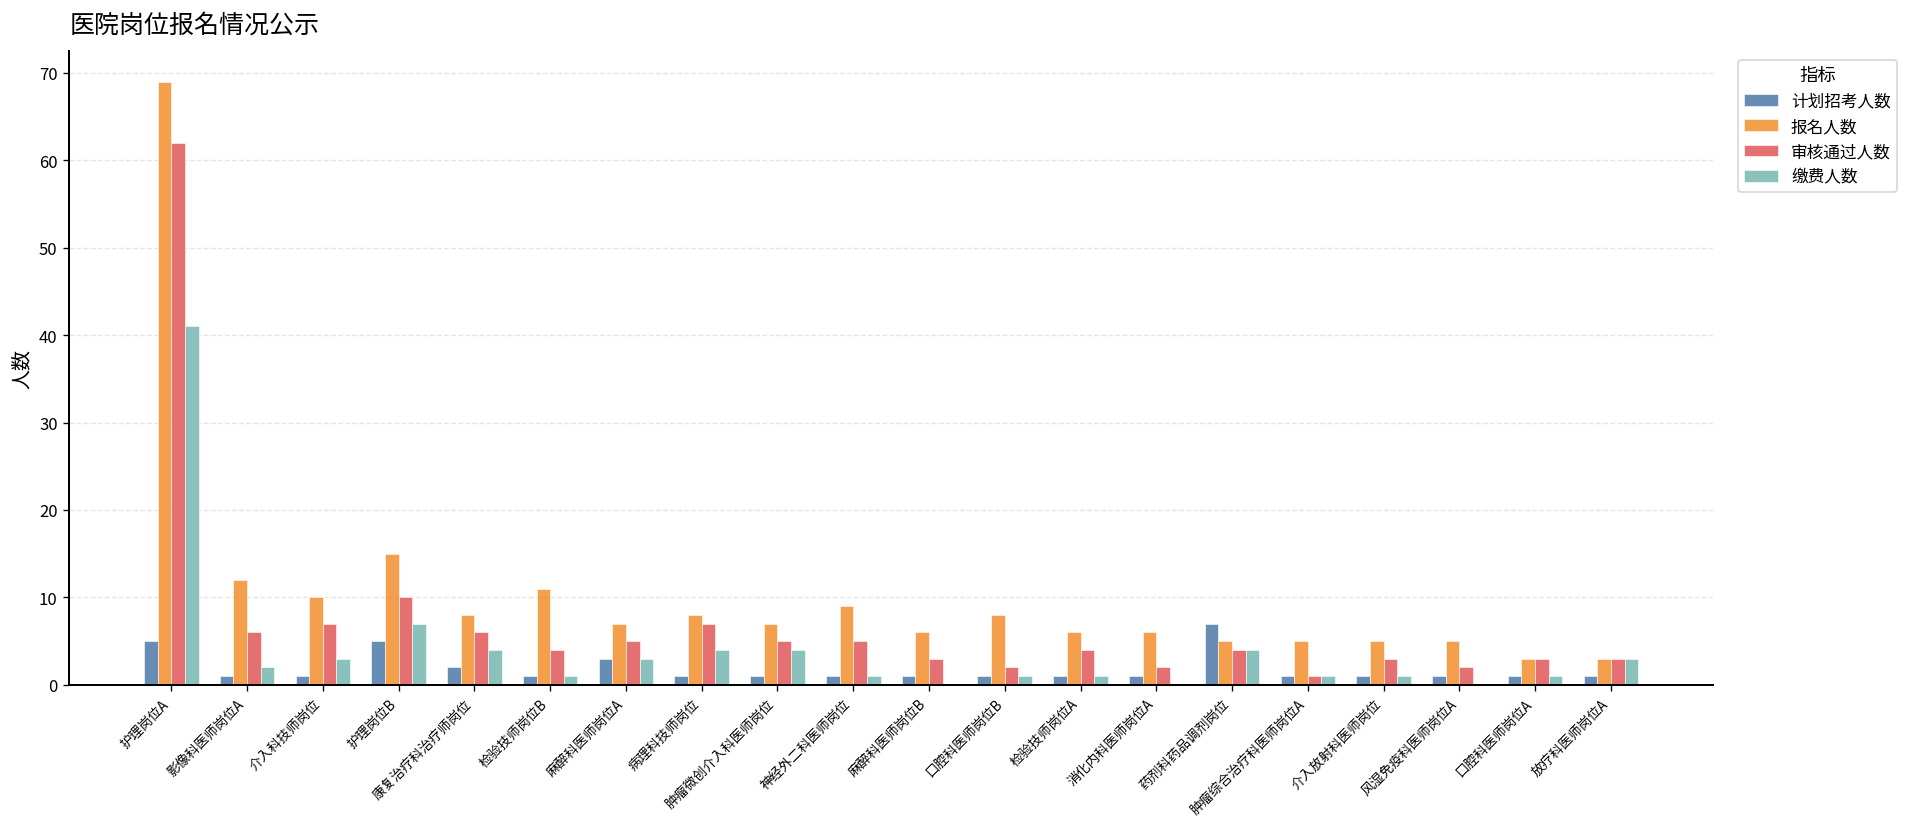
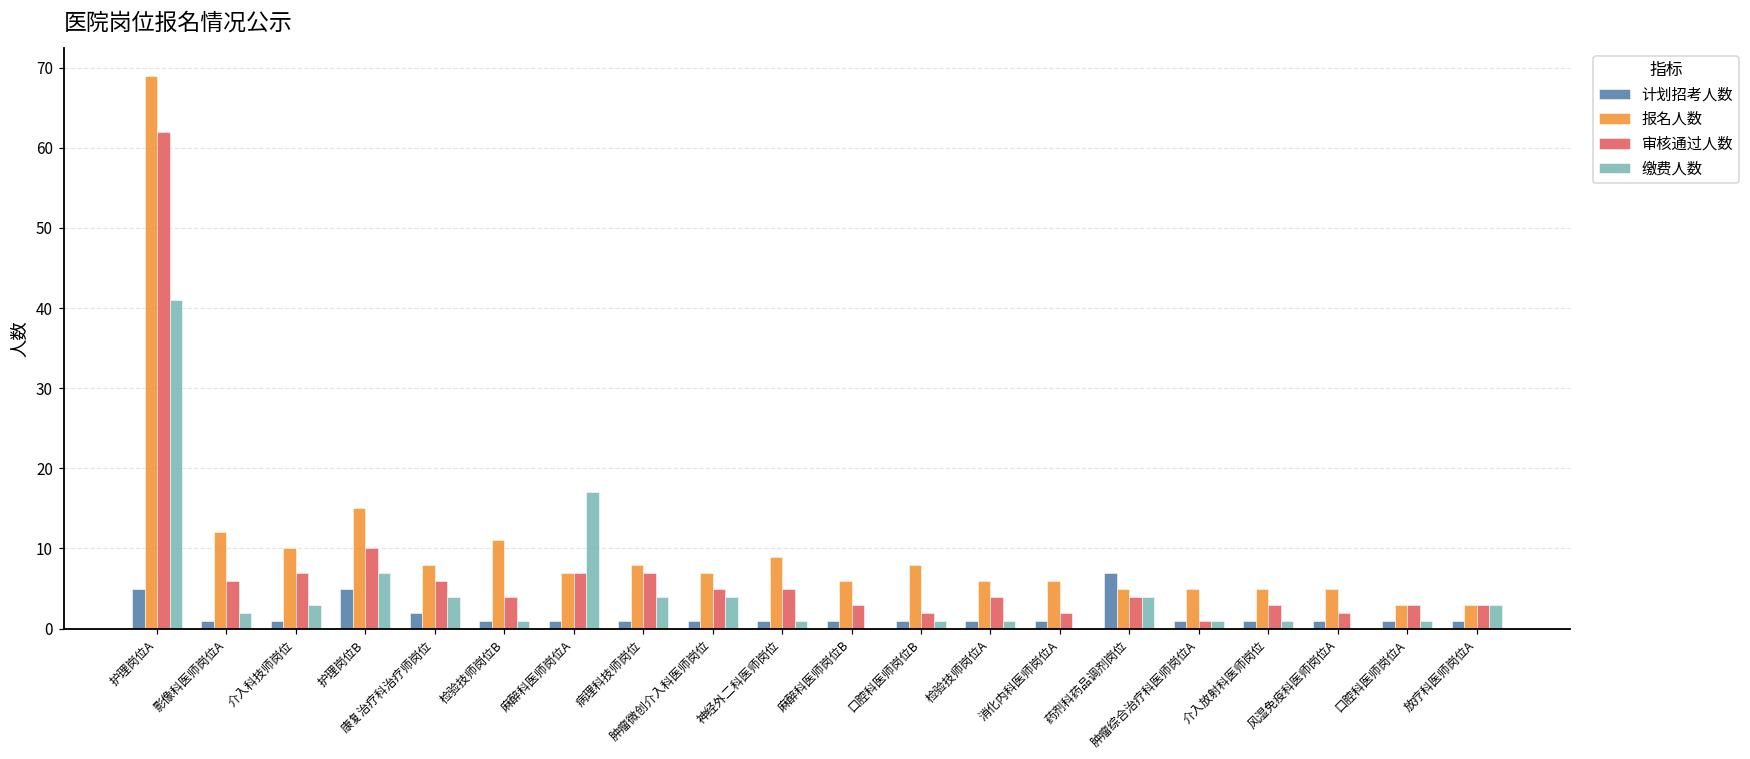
计划招考人数, 麻醉科医师岗位A: 3 -> 1
审核通过人数, 麻醉科医师岗位A: 5 -> 7
缴费人数, 麻醉科医师岗位A: 3 -> 17
